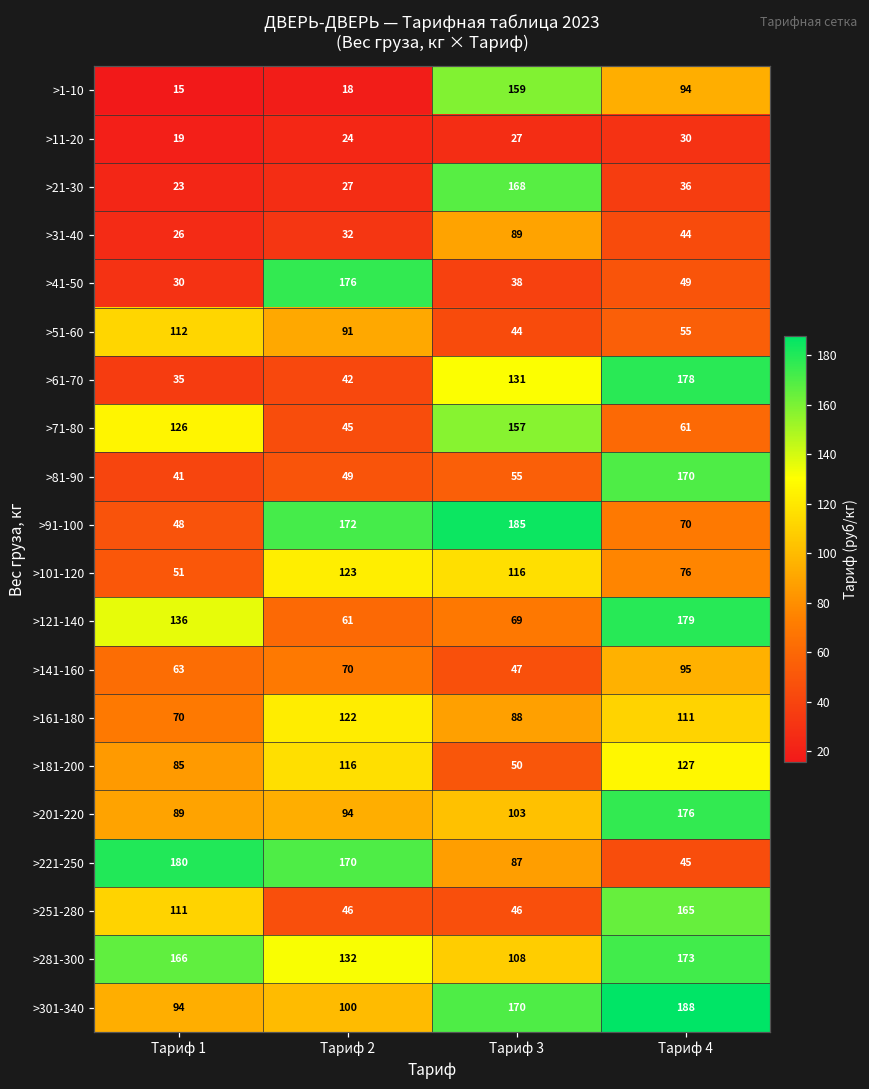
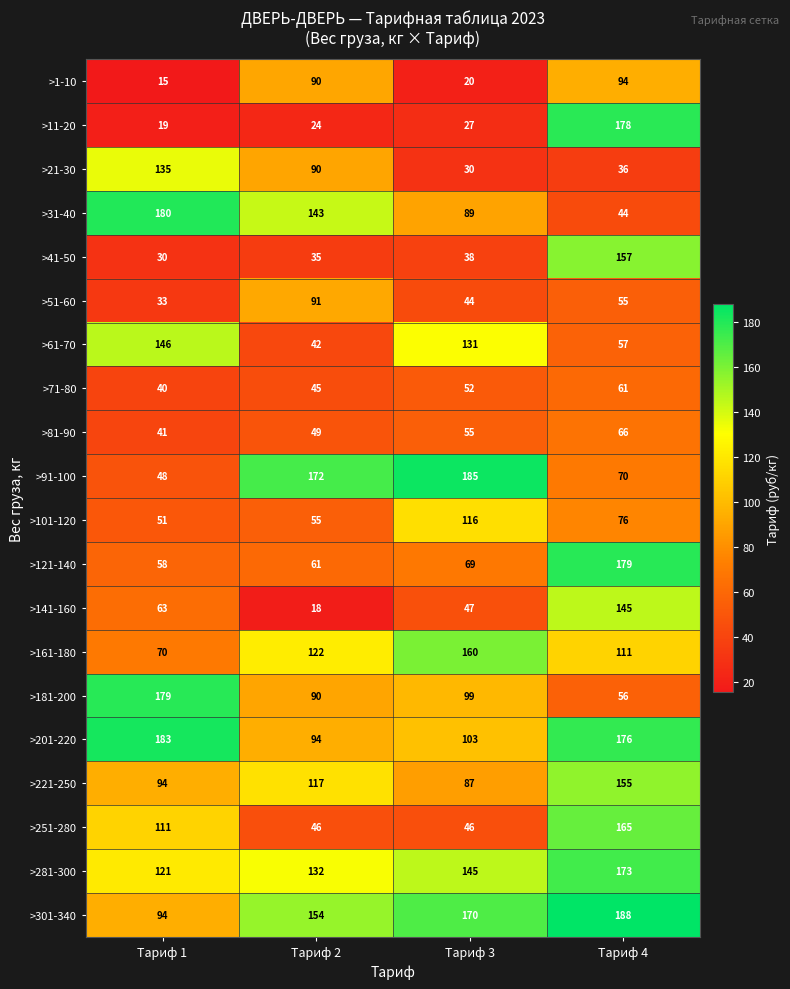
>1-10, Тариф 2: 18 -> 90
>1-10, Тариф 3: 159 -> 20
>11-20, Тариф 4: 30 -> 178
>21-30, Тариф 1: 23 -> 135
>21-30, Тариф 2: 27 -> 90
>21-30, Тариф 3: 168 -> 30
>31-40, Тариф 1: 26 -> 180
>31-40, Тариф 2: 32 -> 143
>41-50, Тариф 2: 176 -> 35
>41-50, Тариф 4: 49 -> 157
>51-60, Тариф 1: 112 -> 33
>61-70, Тариф 1: 35 -> 146
>61-70, Тариф 4: 178 -> 57
>71-80, Тариф 1: 126 -> 40
>71-80, Тариф 3: 157 -> 52
>81-90, Тариф 4: 170 -> 66
>101-120, Тариф 2: 123 -> 55
>121-140, Тариф 1: 136 -> 58
>141-160, Тариф 2: 70 -> 18
>141-160, Тариф 4: 95 -> 145
>161-180, Тариф 3: 88 -> 160
>181-200, Тариф 1: 85 -> 179
>181-200, Тариф 2: 116 -> 90
>181-200, Тариф 3: 50 -> 99
>181-200, Тариф 4: 127 -> 56
>201-220, Тариф 1: 89 -> 183
>221-250, Тариф 1: 180 -> 94
>221-250, Тариф 2: 170 -> 117
>221-250, Тариф 4: 45 -> 155
>281-300, Тариф 1: 166 -> 121
>281-300, Тариф 3: 108 -> 145
>301-340, Тариф 2: 100 -> 154
